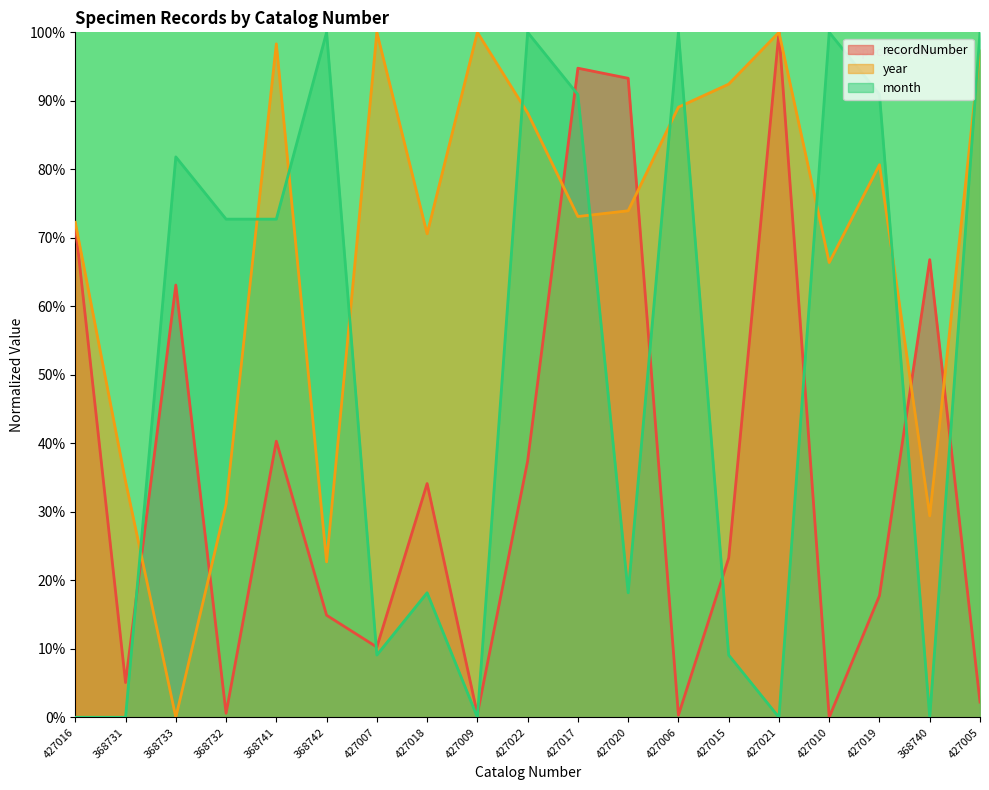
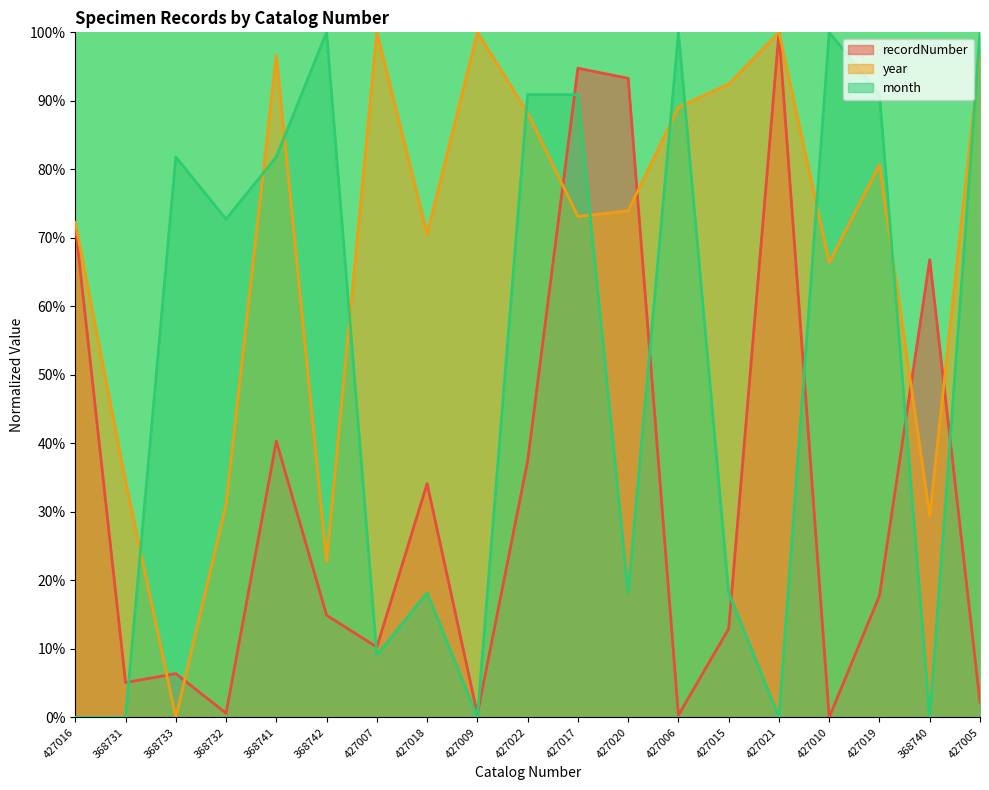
recordNumber, 368733: 63% -> 6%
year, 368741: 98% -> 97%
month, 368741: 73% -> 82%
month, 427022: 100% -> 91%
recordNumber, 427015: 23% -> 13%
month, 427015: 9% -> 18%
